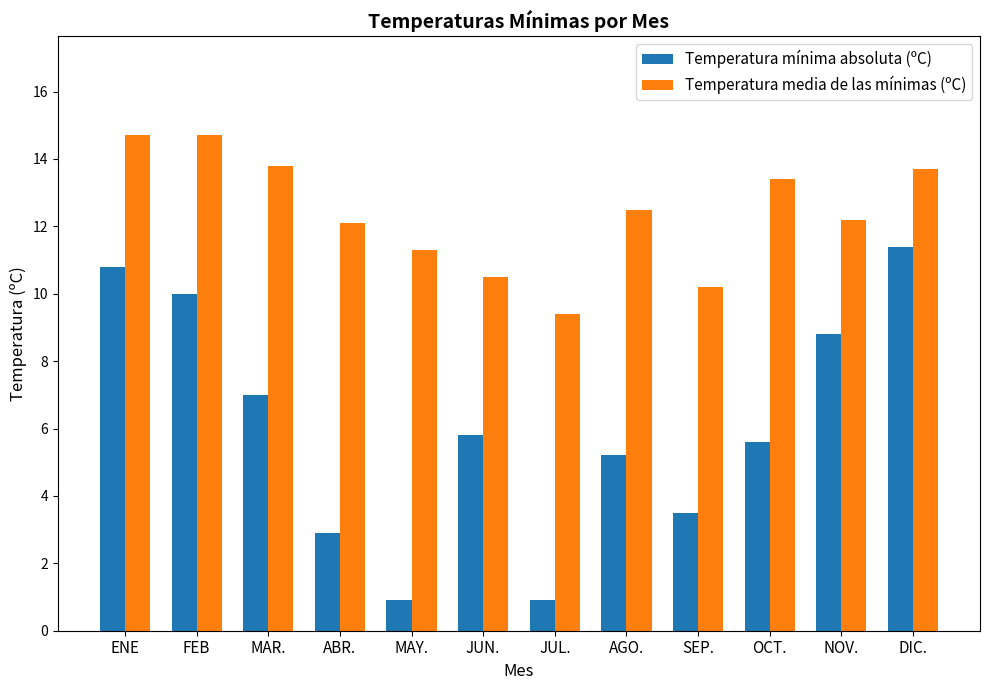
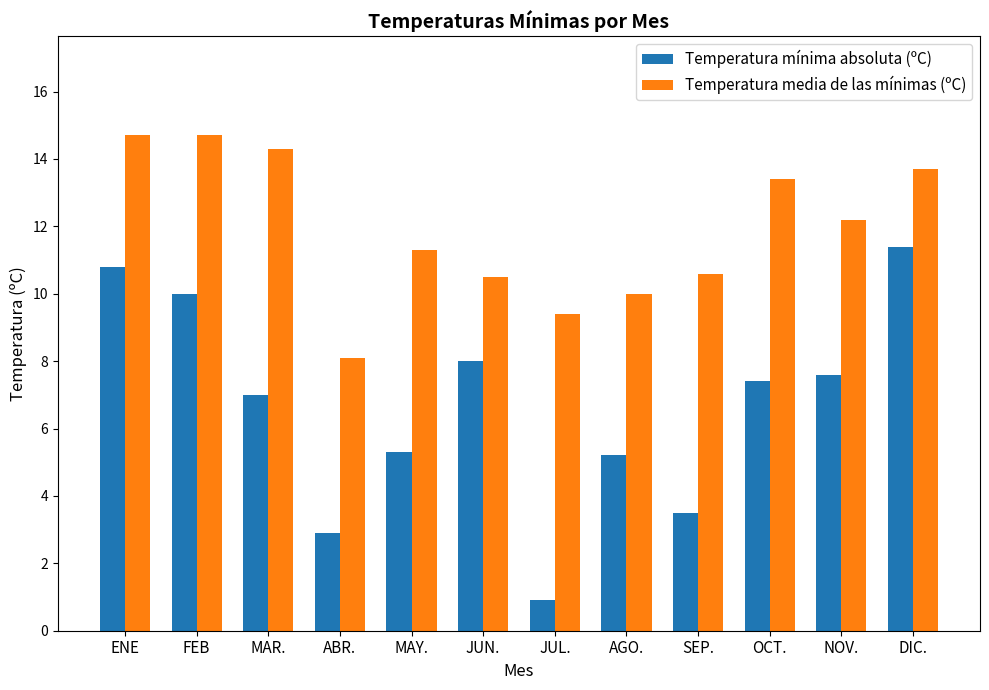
Temperatura media de las mínimas (ºC), MAR.: 13.8 -> 14.3
Temperatura media de las mínimas (ºC), ABR.: 12.1 -> 8.1
Temperatura mínima absoluta (ºC), MAY.: 0.9 -> 5.3
Temperatura mínima absoluta (ºC), JUN.: 5.8 -> 8.0
Temperatura media de las mínimas (ºC), AGO.: 12.5 -> 10.0
Temperatura media de las mínimas (ºC), SEP.: 10.2 -> 10.6
Temperatura mínima absoluta (ºC), OCT.: 5.6 -> 7.4
Temperatura mínima absoluta (ºC), NOV.: 8.8 -> 7.6
